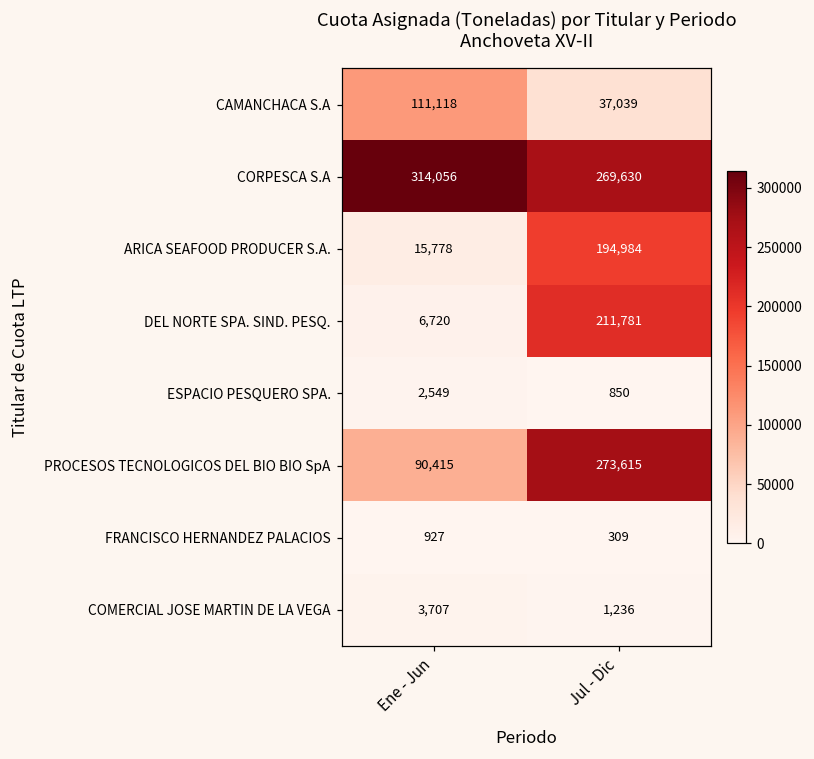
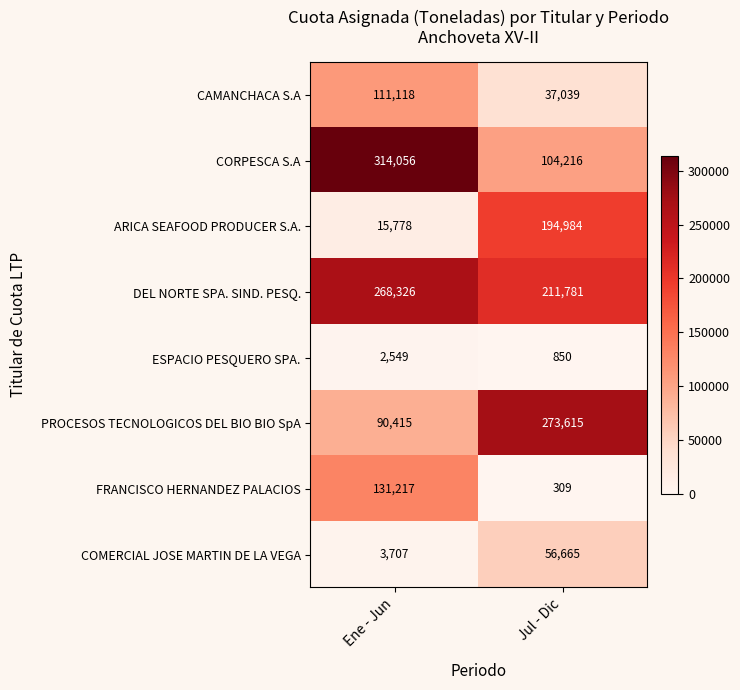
CORPESCA S.A, Jul - Dic: 269,630 -> 104,216
DEL NORTE SPA. SIND. PESQ., Ene - Jun: 6,720 -> 268,326
FRANCISCO HERNANDEZ PALACIOS, Ene - Jun: 927 -> 131,217
COMERCIAL JOSE MARTIN DE LA VEGA, Jul - Dic: 1,236 -> 56,665
